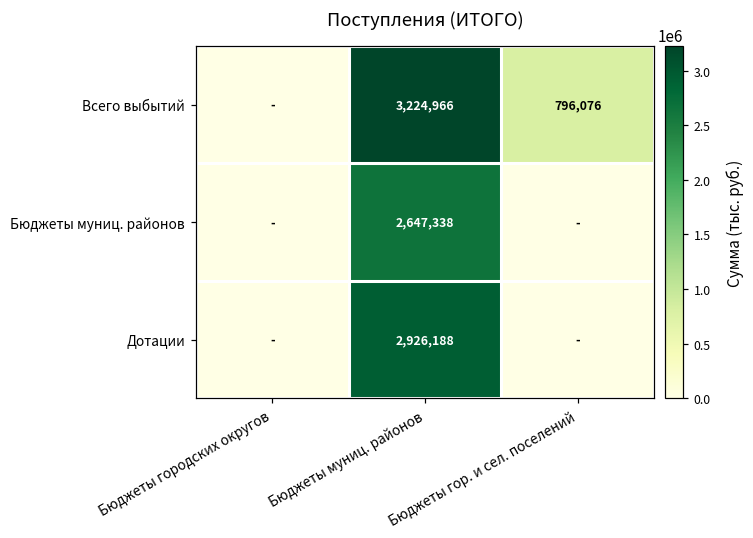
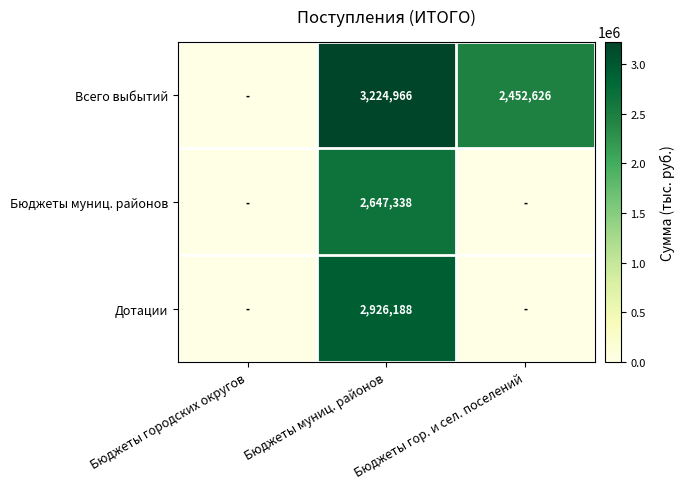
Всего выбытий, Бюджеты гор. и сел. поселений: 796,076 -> 2,452,626
